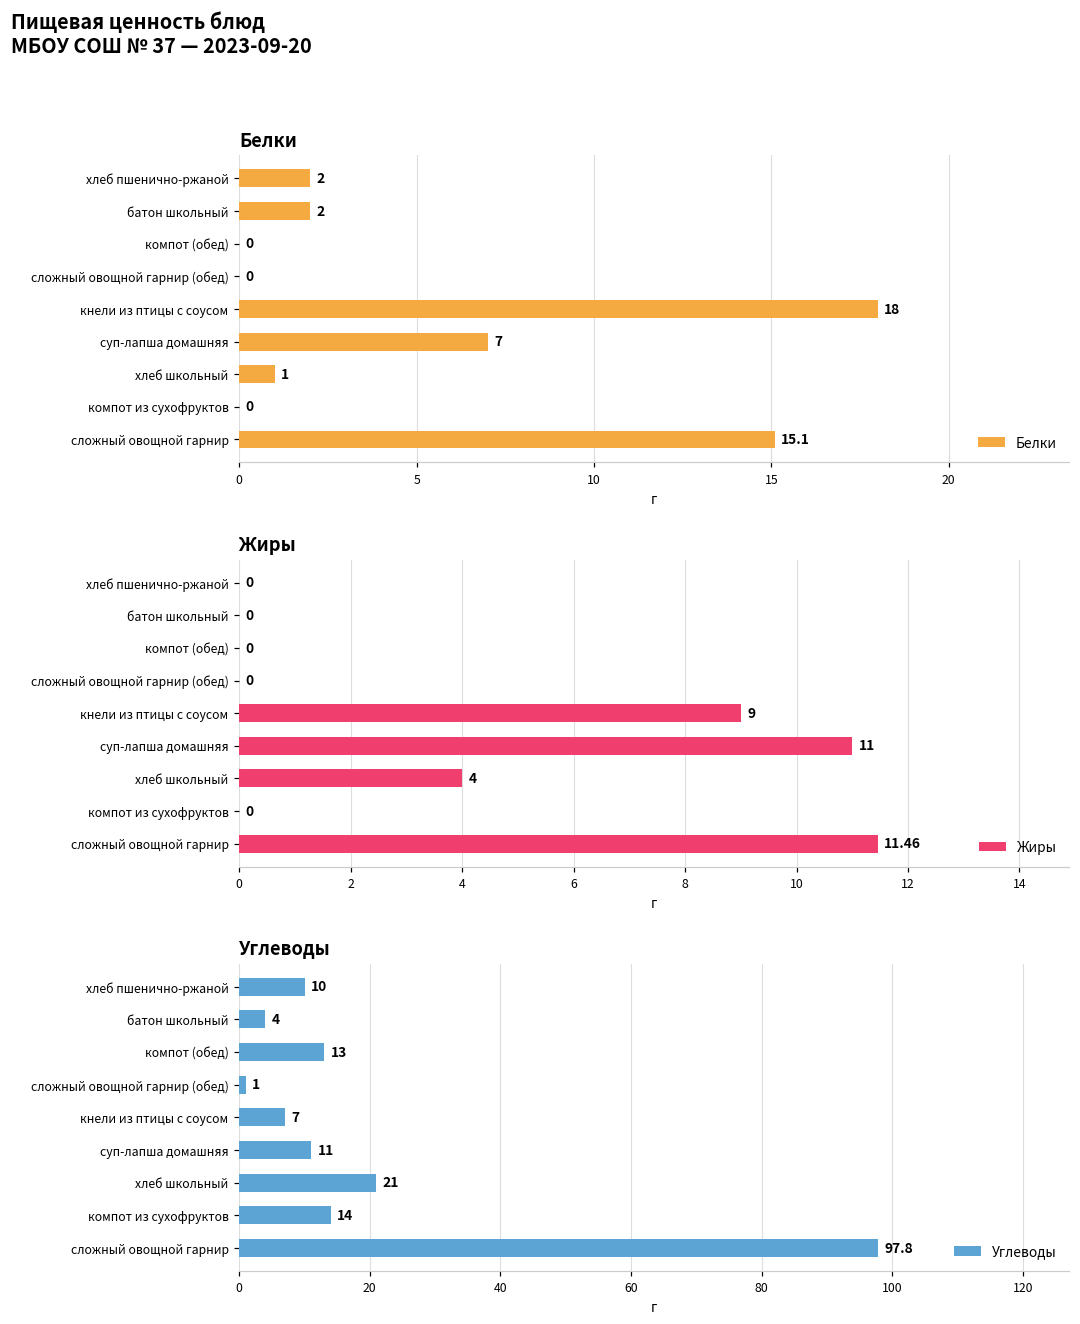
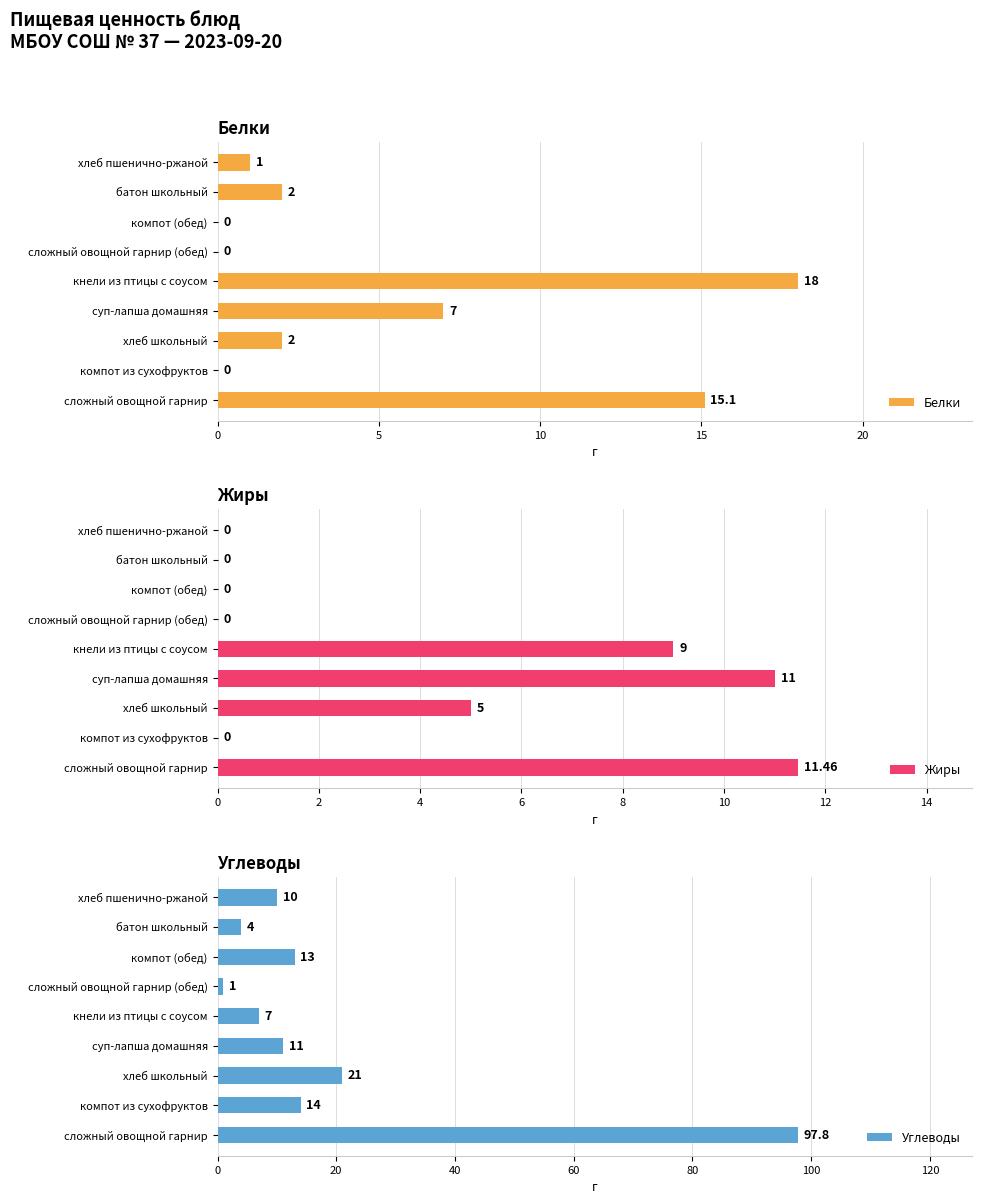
Белки, хлеб пшенично-ржаной: 2 -> 1
Белки, хлеб школьный: 1 -> 2
Жиры, хлеб школьный: 4 -> 5
